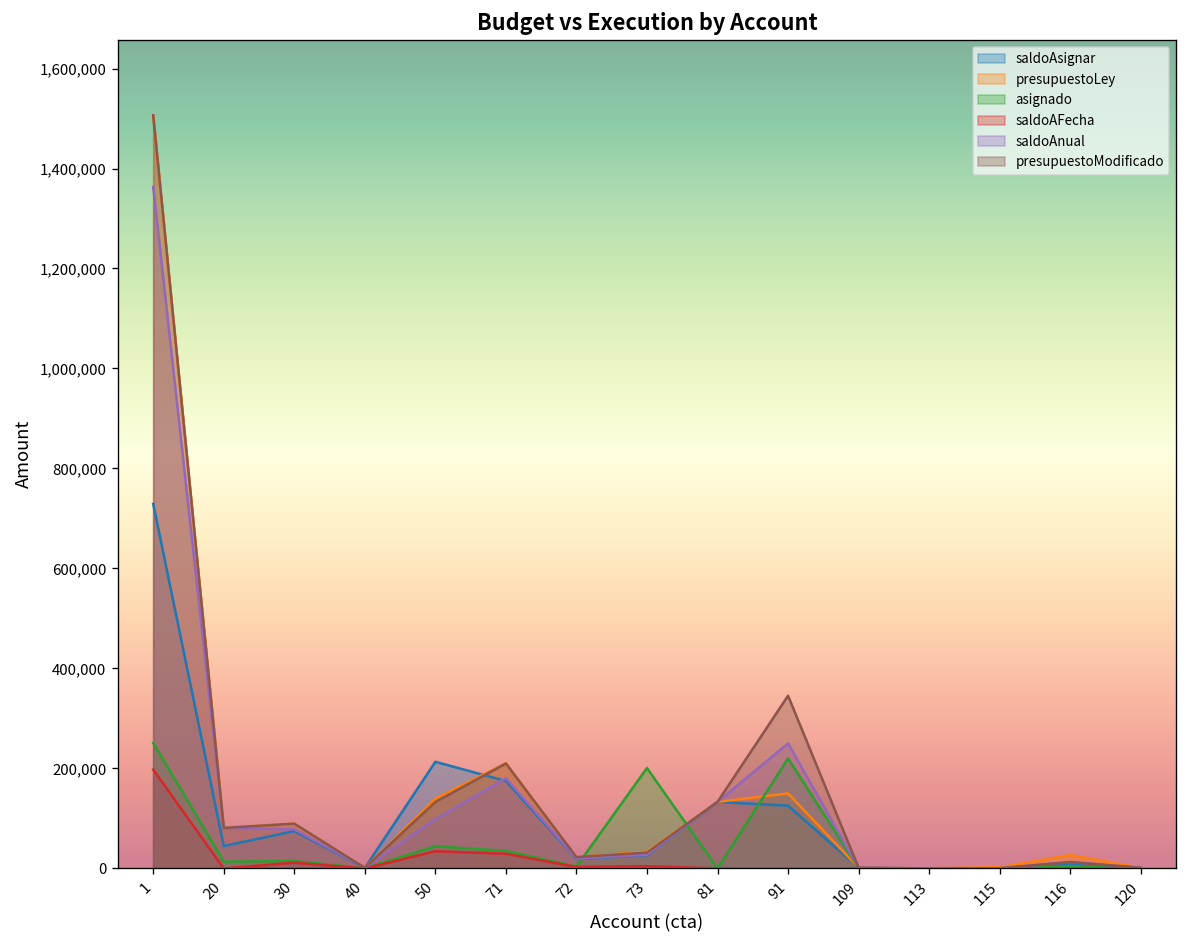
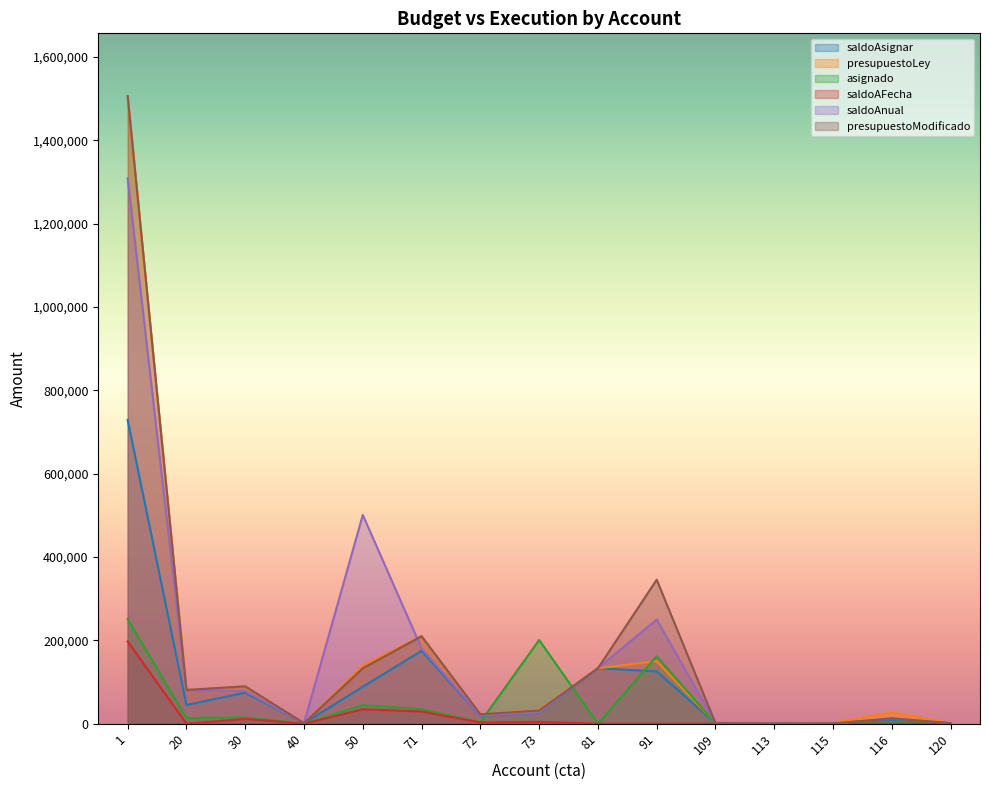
saldoAnual, 1: 1,360,000 -> 1,310,000
saldoAsignar, 50: 210,000 -> 90,000
saldoAnual, 50: 100,000 -> 500,000
asignado, 91: 220,000 -> 160,000
